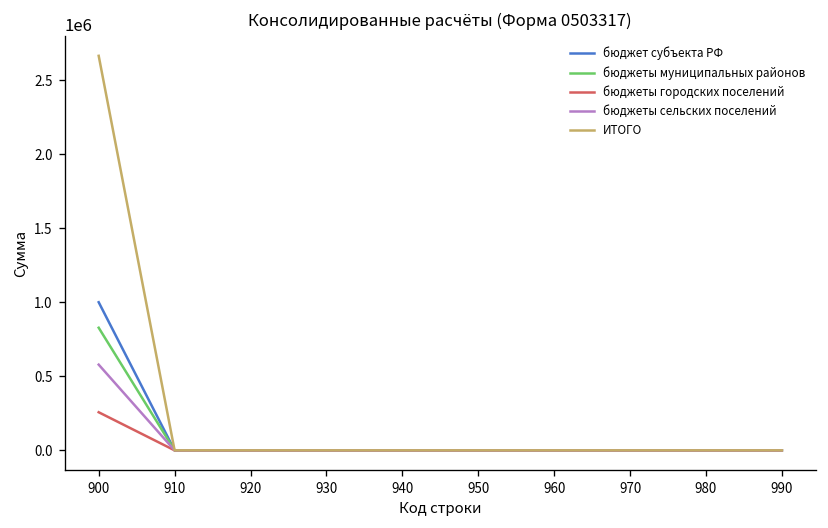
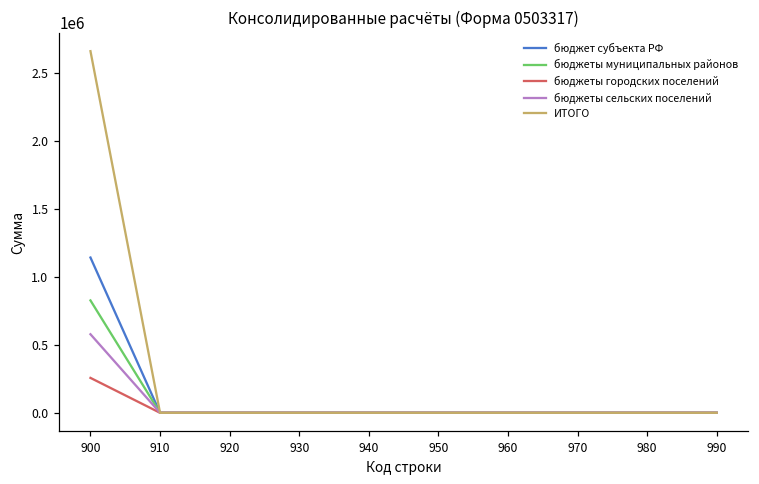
бюджет субъекта РФ, 900: 1000000 -> 1140000
